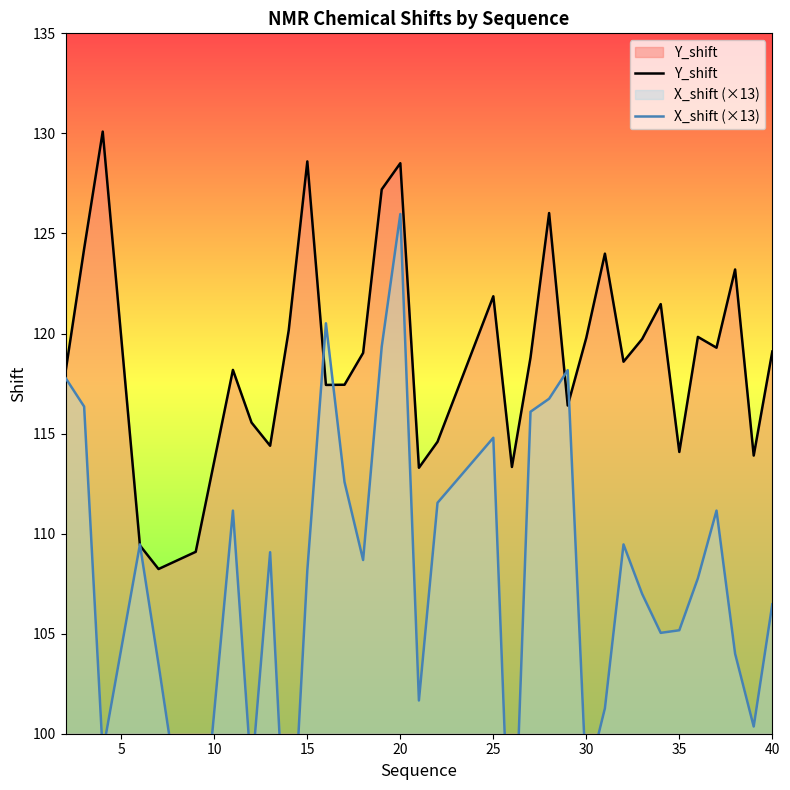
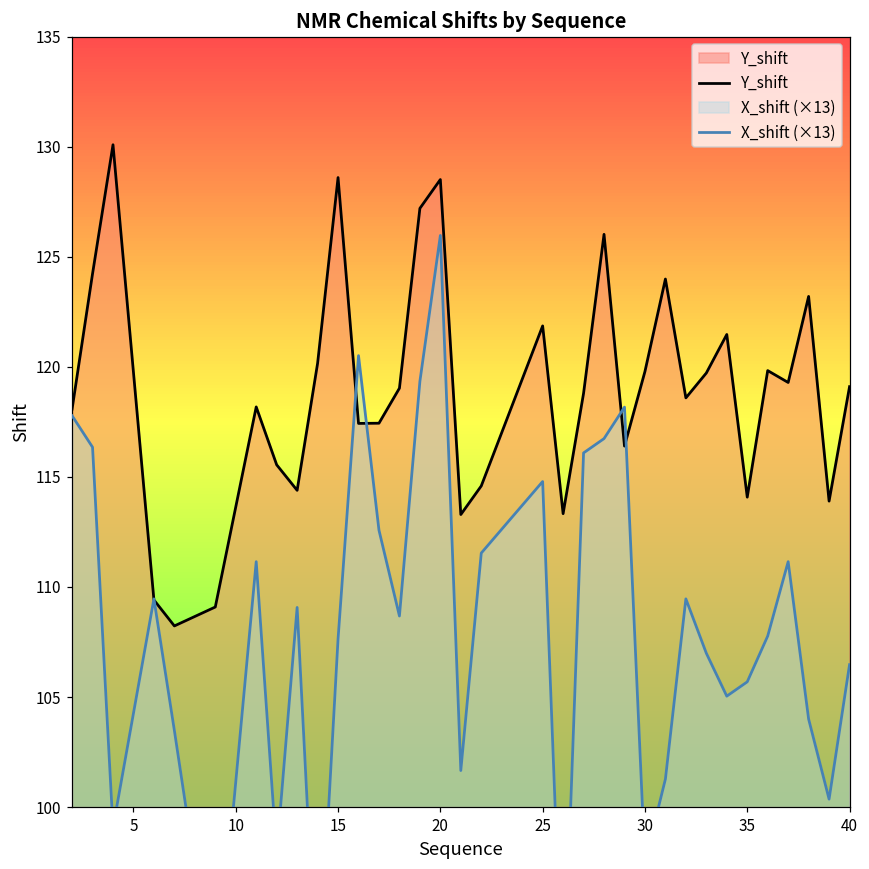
X_shift (×13), 15: 108.2 -> 107.6
X_shift (×13), 35: 105.2 -> 105.7
